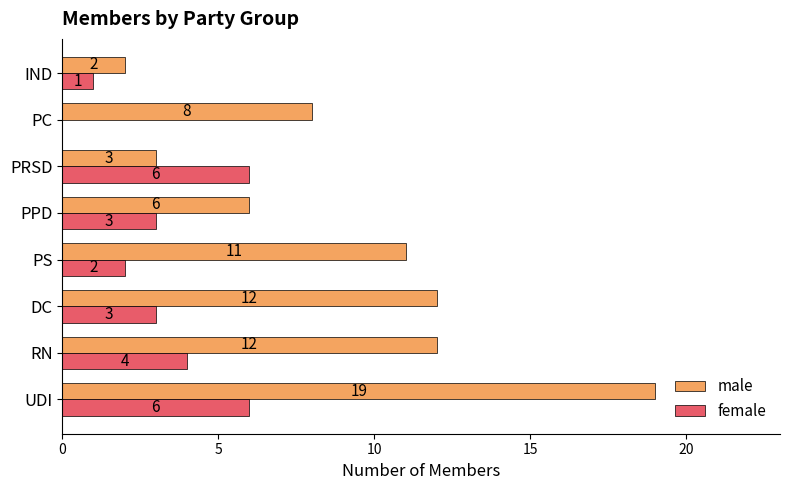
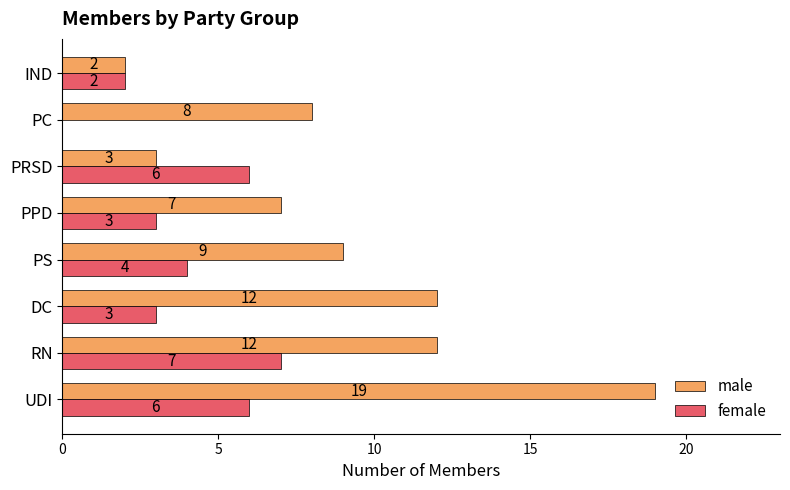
female, IND: 1 -> 2
male, PPD: 6 -> 7
male, PS: 11 -> 9
female, PS: 2 -> 4
female, RN: 4 -> 7
